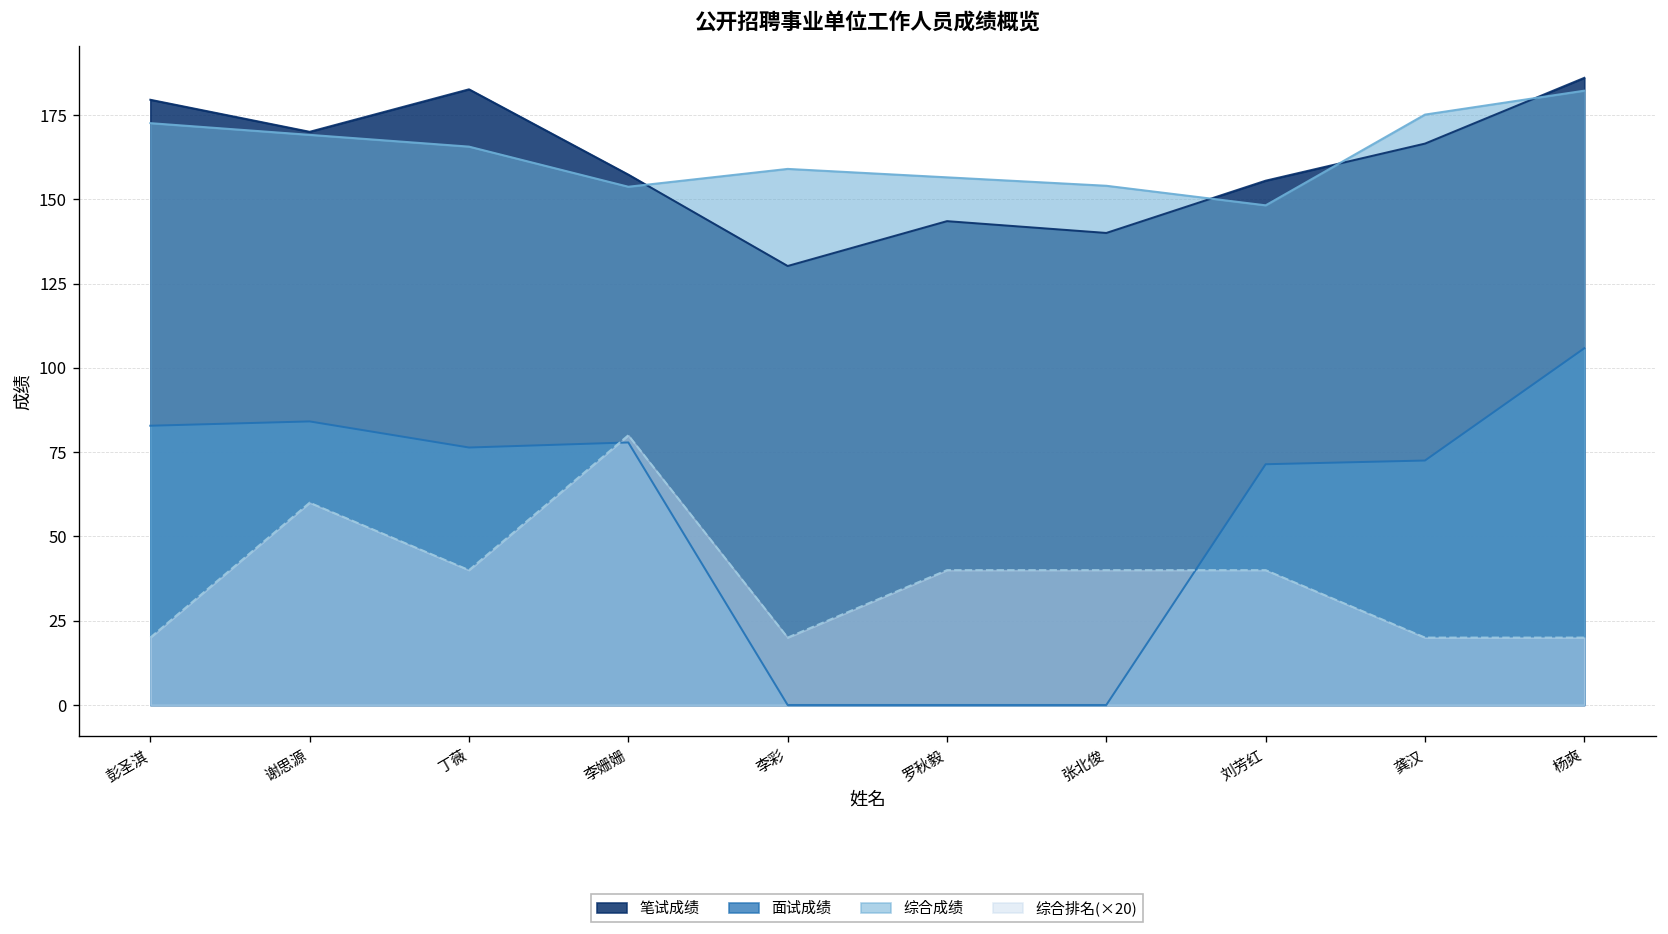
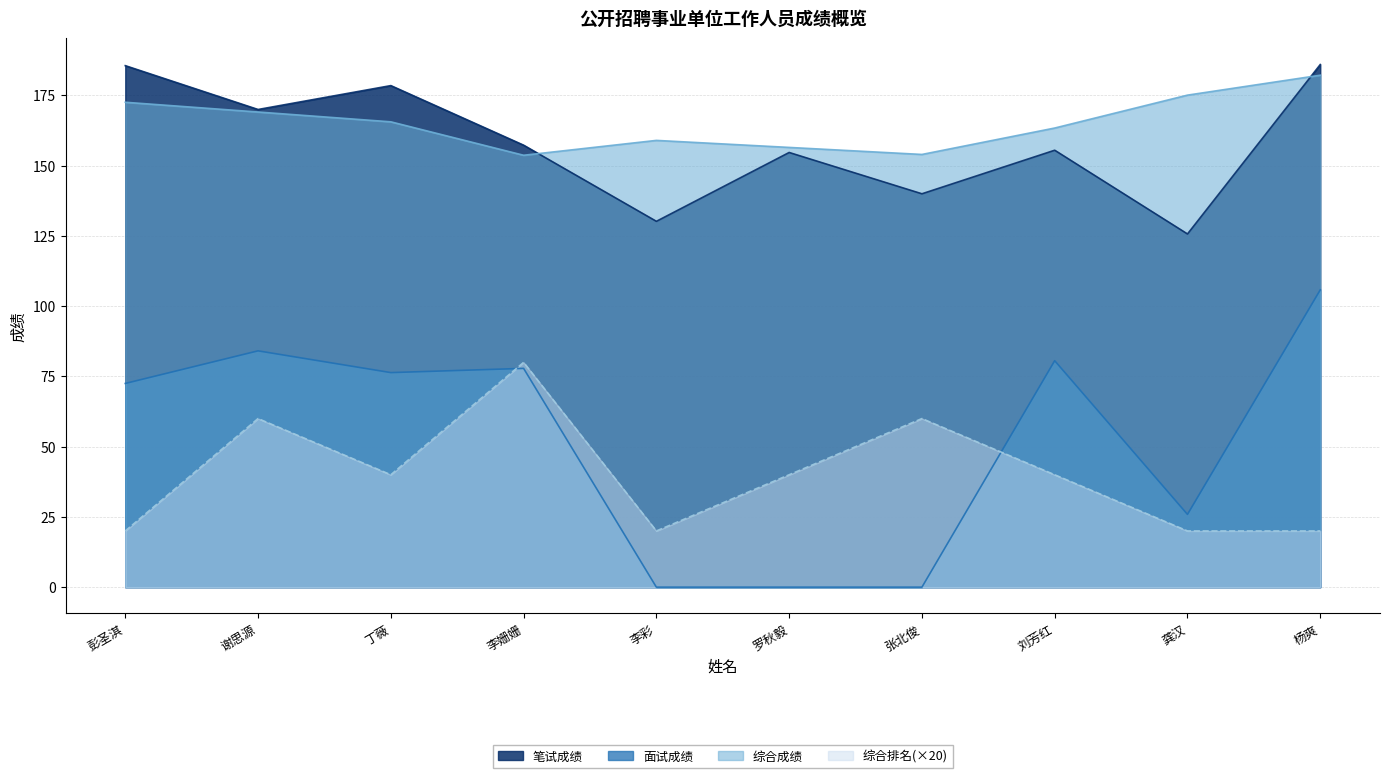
笔试成绩, 彭圣淇: 180 -> 186
面试成绩, 彭圣淇: 83 -> 73
笔试成绩, 丁薇: 183 -> 179
笔试成绩, 罗秋毅: 144 -> 155
综合排名(×20), 张北俊: 40 -> 60
面试成绩, 刘芳红: 71 -> 81
综合成绩, 刘芳红: 148 -> 163
笔试成绩, 龚汉: 167 -> 126
面试成绩, 龚汉: 73 -> 26
